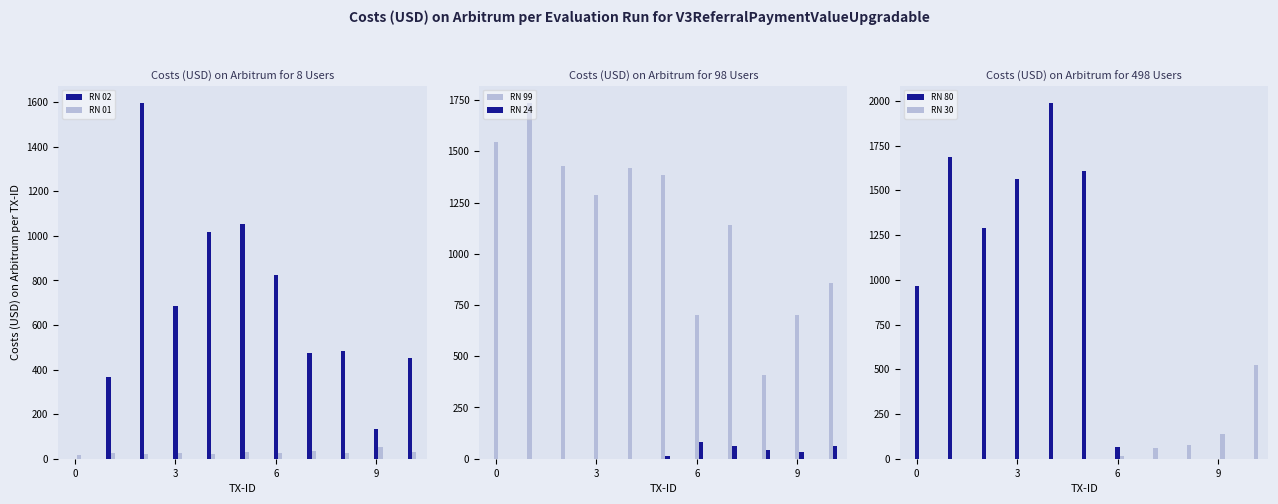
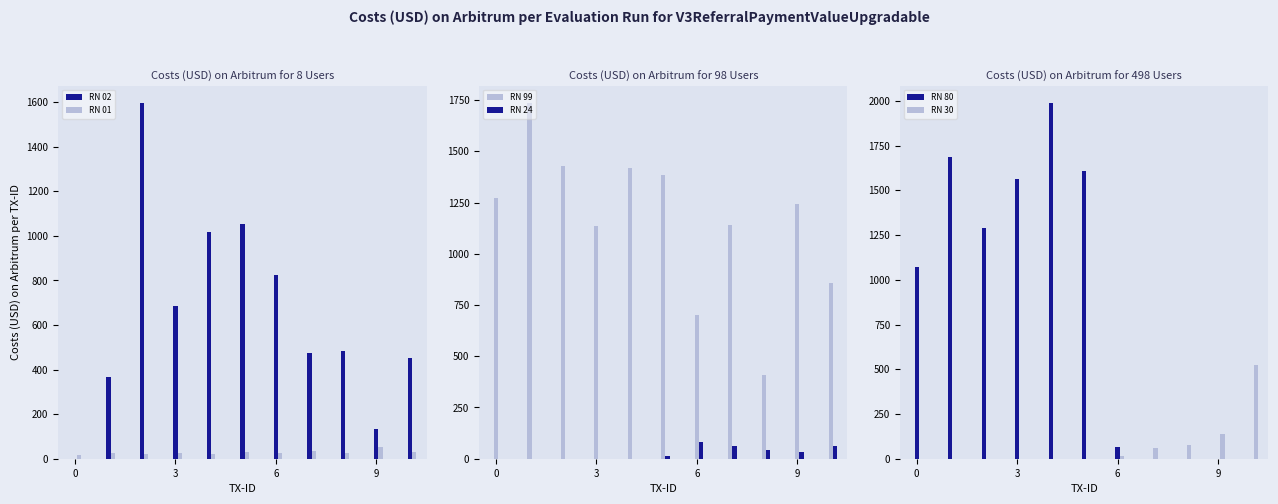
Costs (USD) on Arbitrum for 98 Users, RN 99, 0: 1540 -> 1270
Costs (USD) on Arbitrum for 98 Users, RN 99, 3: 1290 -> 1140
Costs (USD) on Arbitrum for 98 Users, RN 99, 9: 700 -> 1240
Costs (USD) on Arbitrum for 498 Users, RN 80, 0: 970 -> 1070
